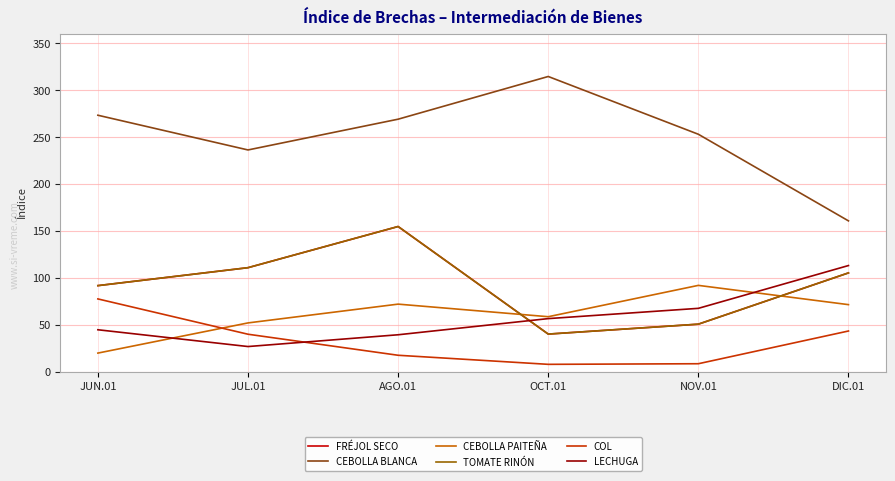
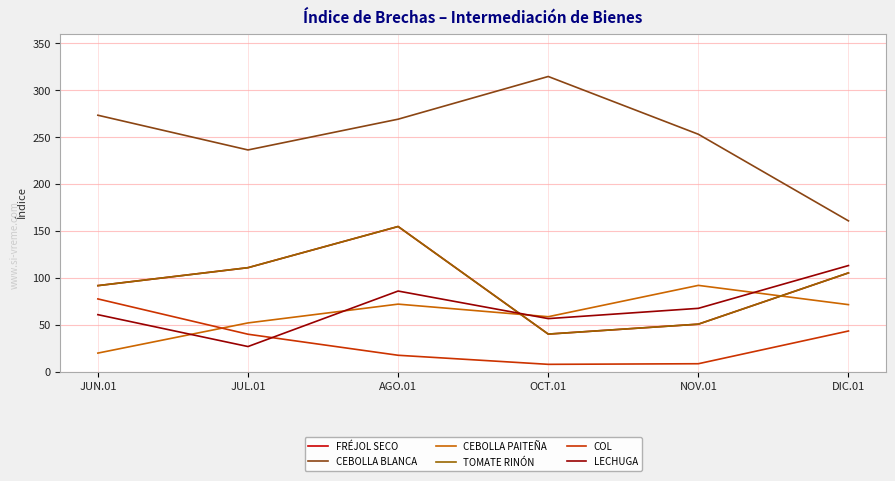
LECHUGA, JUN.01: 40 -> 60
LECHUGA, AGO.01: 40 -> 90
